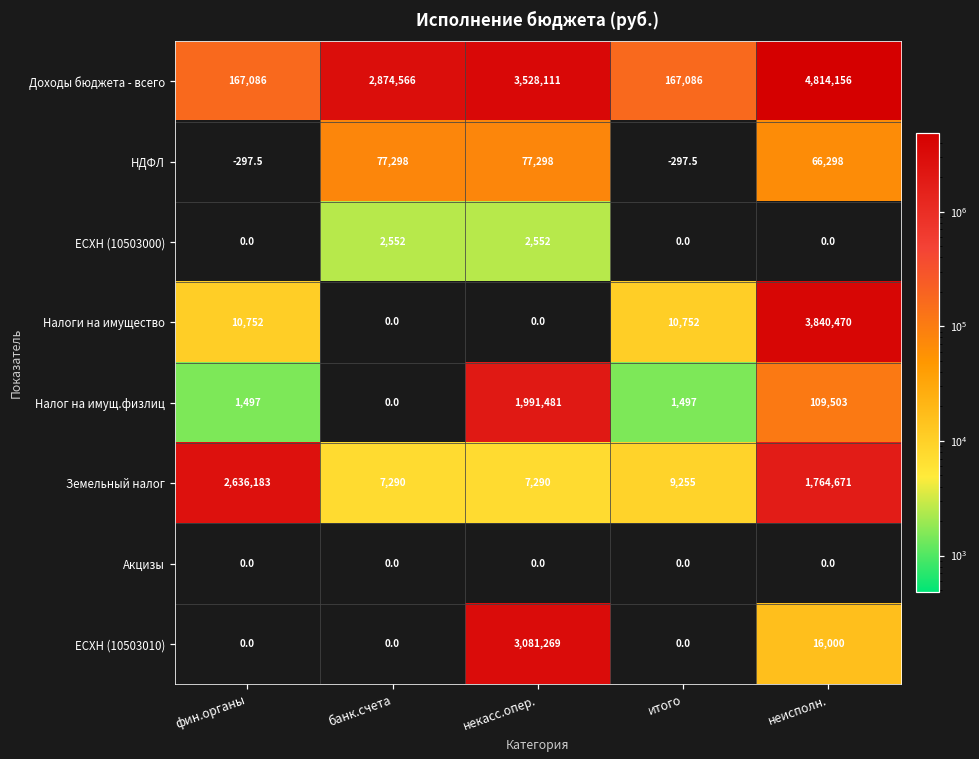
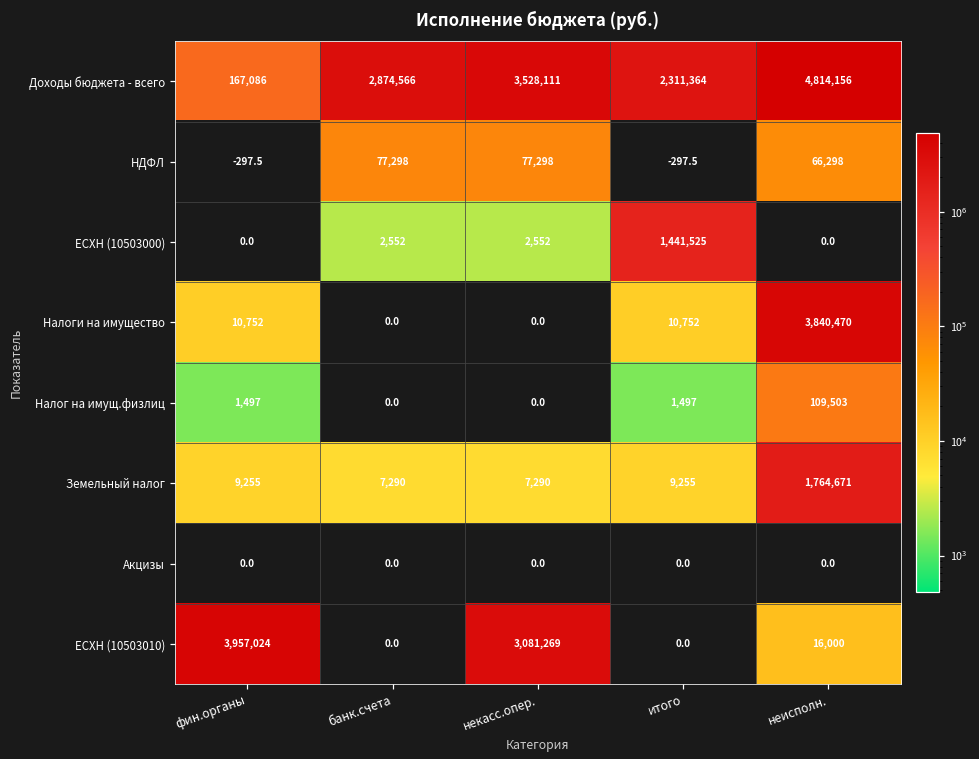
Доходы бюджета - всего, итого: 167,086 -> 2,311,364
ЕСХН (10503000), итого: 0.0 -> 1,441,525
Налог на имущ.физлиц, некасс.опер.: 1,991,481 -> 0.0
Земельный налог, фин.органы: 2,636,183 -> 9,255
ЕСХН (10503010), фин.органы: 0.0 -> 3,957,024
